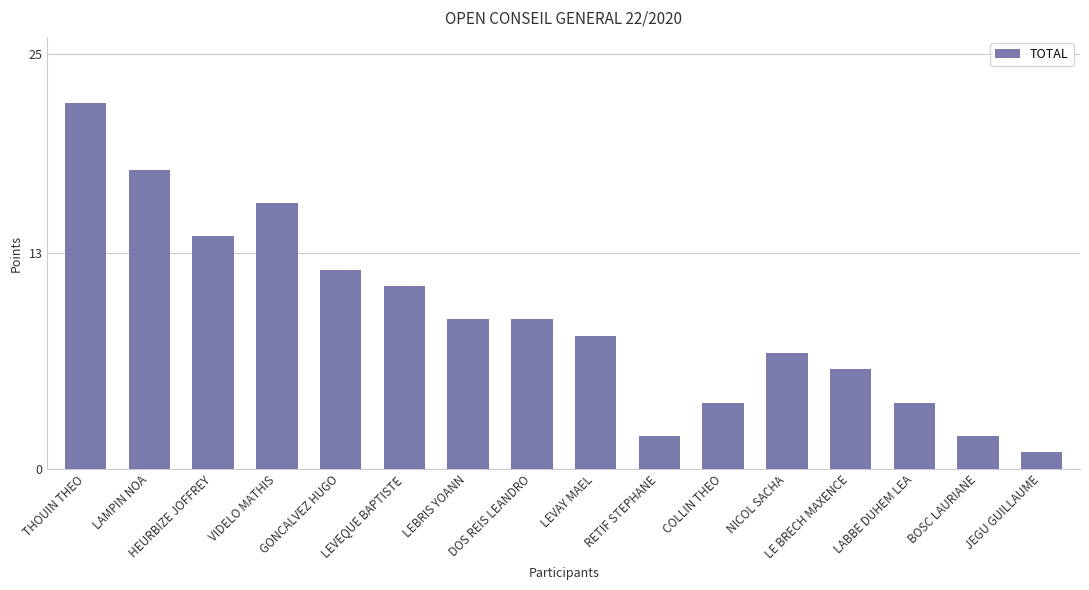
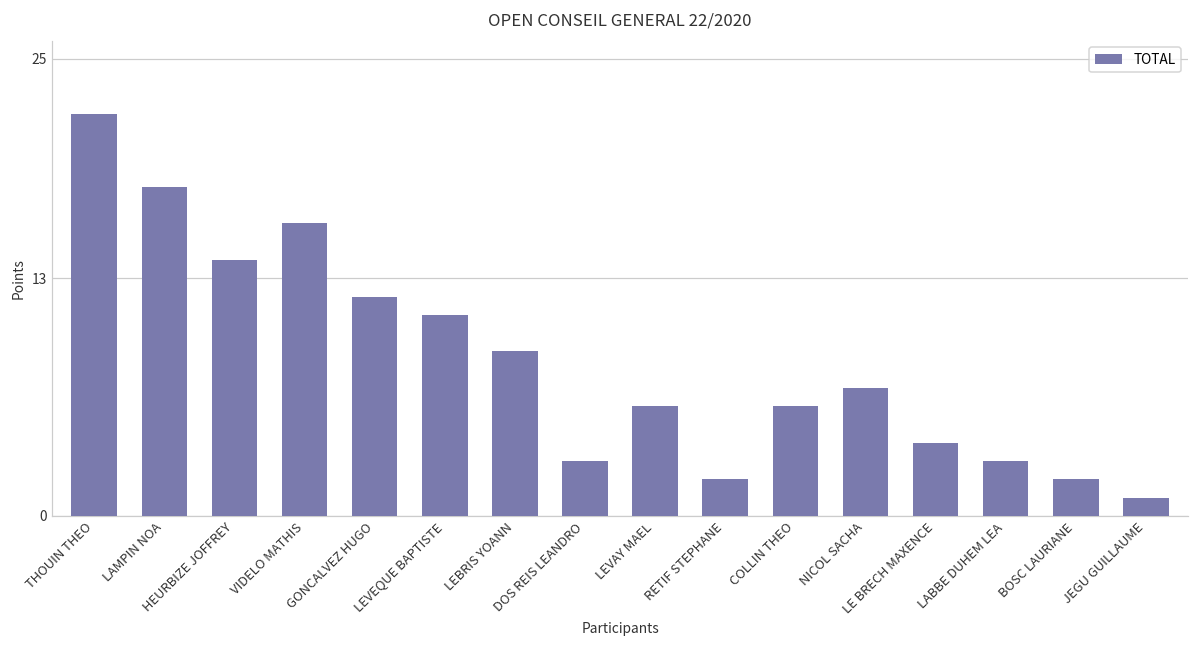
DOS REIS LEANDRO: 9 -> 3
LEVAY MAEL: 8 -> 6
COLLIN THEO: 4 -> 6
LE BRECH MAXENCE: 6 -> 4
LABBE DUHEM LEA: 4 -> 3
